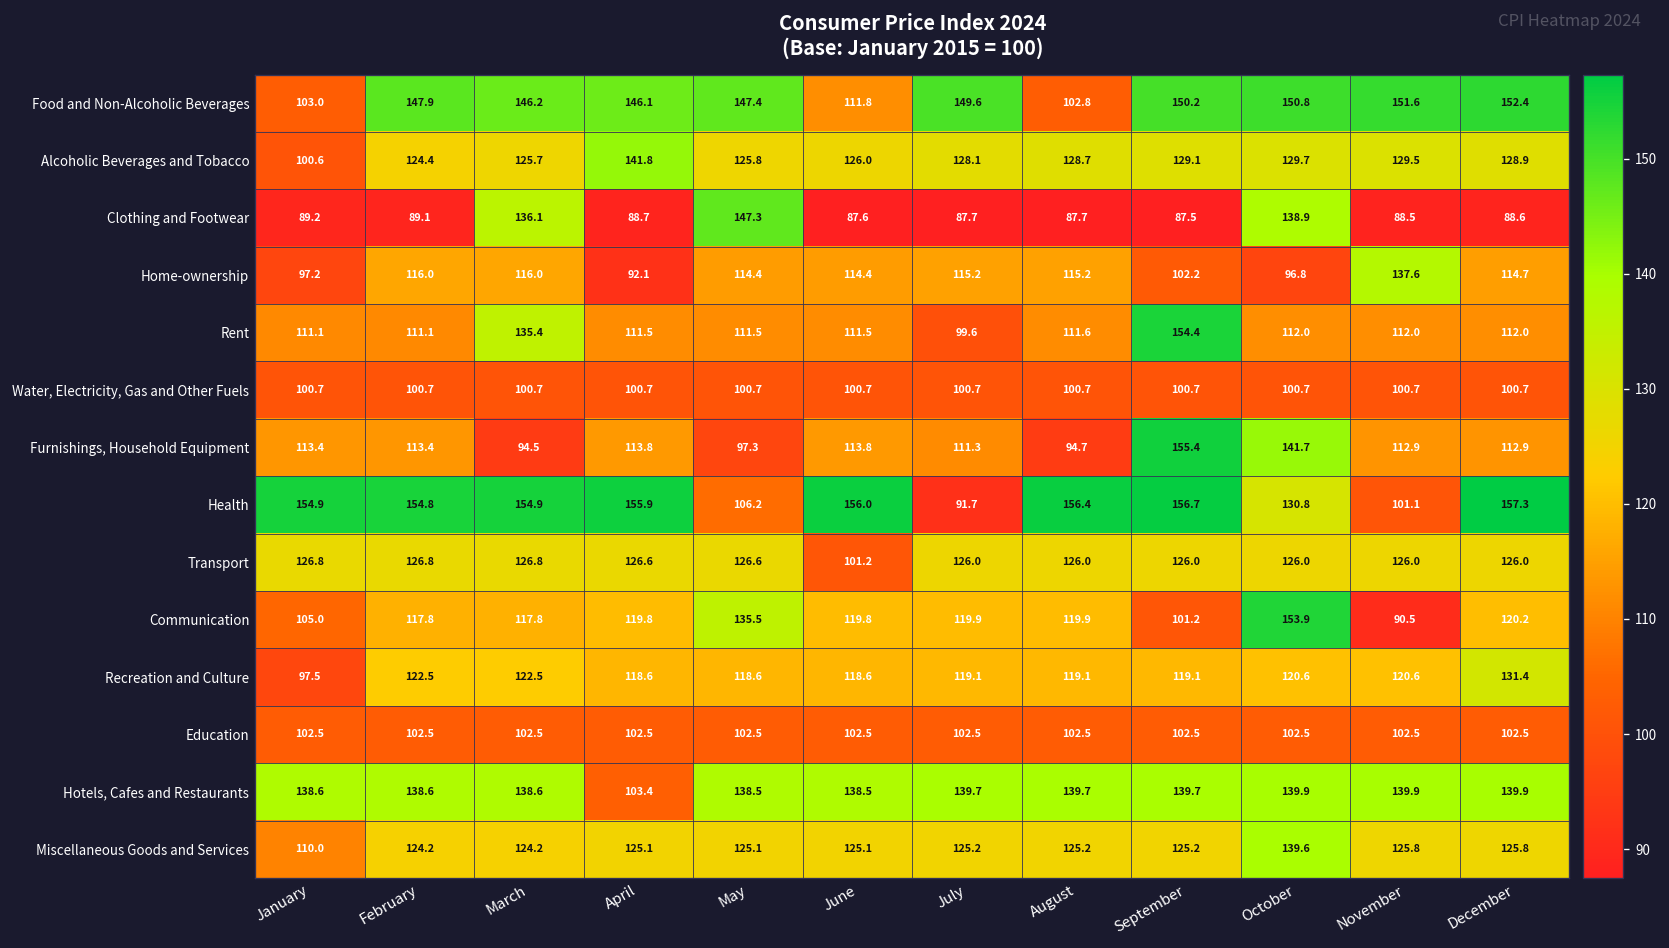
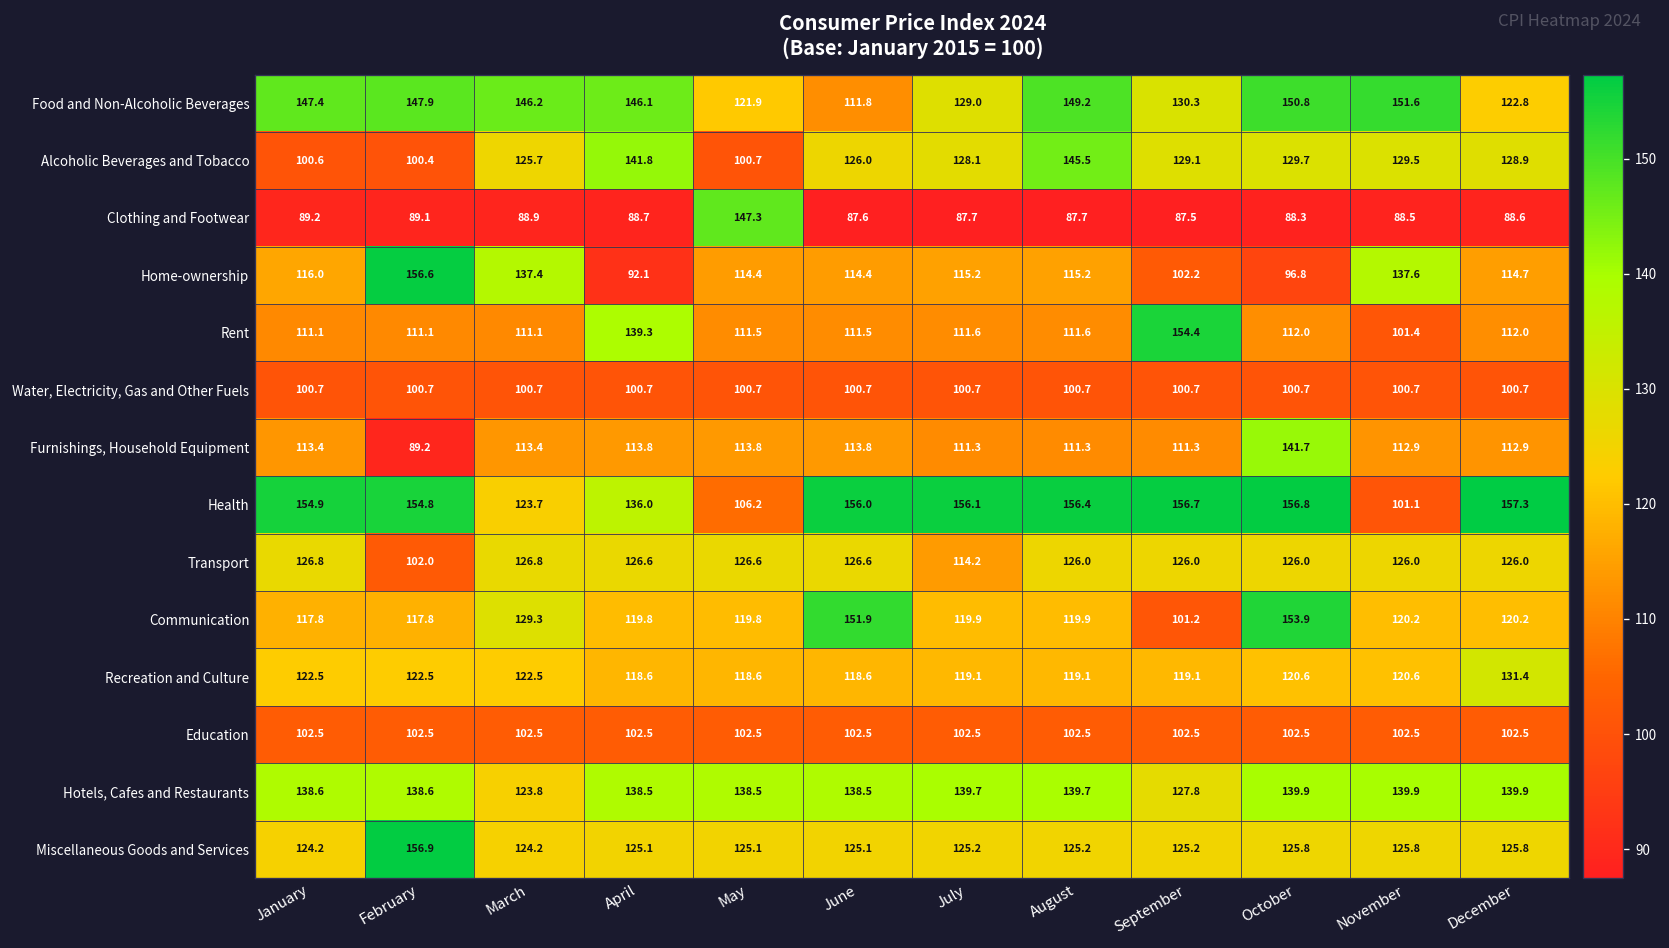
Food and Non-Alcoholic Beverages, January: 103.0 -> 147.4
Food and Non-Alcoholic Beverages, May: 147.4 -> 121.9
Food and Non-Alcoholic Beverages, July: 149.6 -> 129.0
Food and Non-Alcoholic Beverages, August: 102.8 -> 149.2
Food and Non-Alcoholic Beverages, September: 150.2 -> 130.3
Food and Non-Alcoholic Beverages, December: 152.4 -> 122.8
Alcoholic Beverages and Tobacco, February: 124.4 -> 100.4
Alcoholic Beverages and Tobacco, May: 125.8 -> 100.7
Alcoholic Beverages and Tobacco, August: 128.7 -> 145.5
Clothing and Footwear, March: 136.1 -> 88.9
Clothing and Footwear, October: 138.9 -> 88.3
Home-ownership, January: 97.2 -> 116.0
Home-ownership, February: 116.0 -> 156.6
Home-ownership, March: 116.0 -> 137.4
Rent, March: 135.4 -> 111.1
Rent, April: 111.5 -> 139.3
Rent, July: 99.6 -> 111.6
Rent, November: 112.0 -> 101.4
Furnishings, Household Equipment, February: 113.4 -> 89.2
Furnishings, Household Equipment, March: 94.5 -> 113.4
Furnishings, Household Equipment, May: 97.3 -> 113.8
Furnishings, Household Equipment, August: 94.7 -> 111.3
Furnishings, Household Equipment, September: 155.4 -> 111.3
Health, March: 154.9 -> 123.7
Health, April: 155.9 -> 136.0
Health, July: 91.7 -> 156.1
Health, October: 130.8 -> 156.8
Transport, February: 126.8 -> 102.0
Transport, June: 101.2 -> 126.6
Transport, July: 126.0 -> 114.2
Communication, January: 105.0 -> 117.8
Communication, March: 117.8 -> 129.3
Communication, May: 135.5 -> 119.8
Communication, June: 119.8 -> 151.9
Communication, November: 90.5 -> 120.2
Recreation and Culture, January: 97.5 -> 122.5
Hotels, Cafes and Restaurants, March: 138.6 -> 123.8
Hotels, Cafes and Restaurants, April: 103.4 -> 138.5
Hotels, Cafes and Restaurants, September: 139.7 -> 127.8
Miscellaneous Goods and Services, January: 110.0 -> 124.2
Miscellaneous Goods and Services, February: 124.2 -> 156.9
Miscellaneous Goods and Services, October: 139.6 -> 125.8
